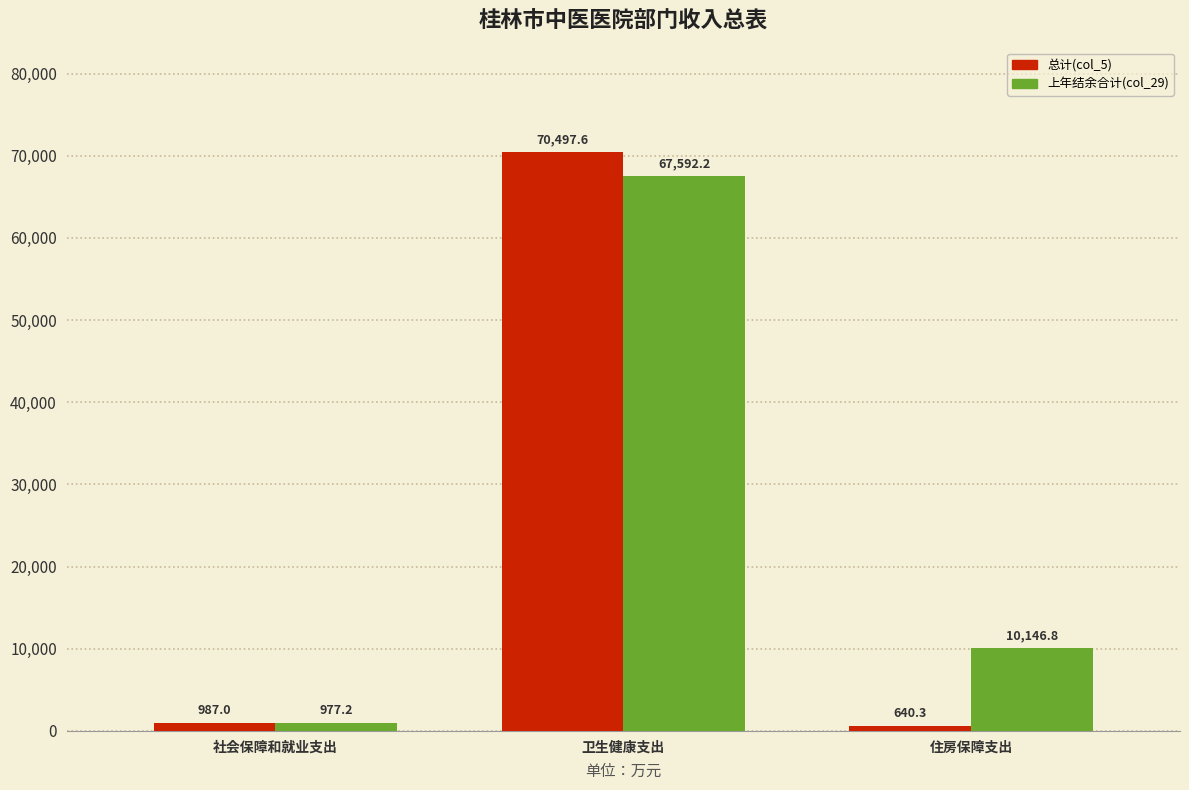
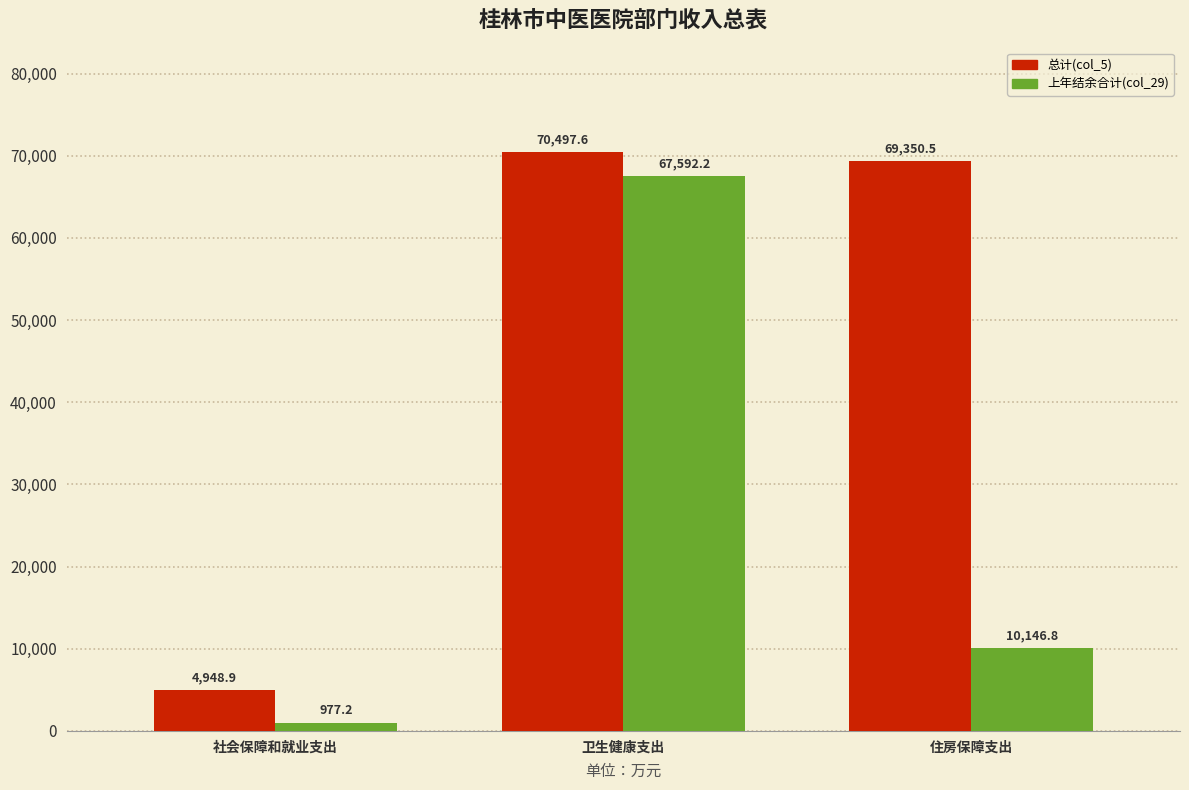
总计(col_5), 社会保障和就业支出: 987.0 -> 4,948.9
总计(col_5), 住房保障支出: 640.3 -> 69,350.5
